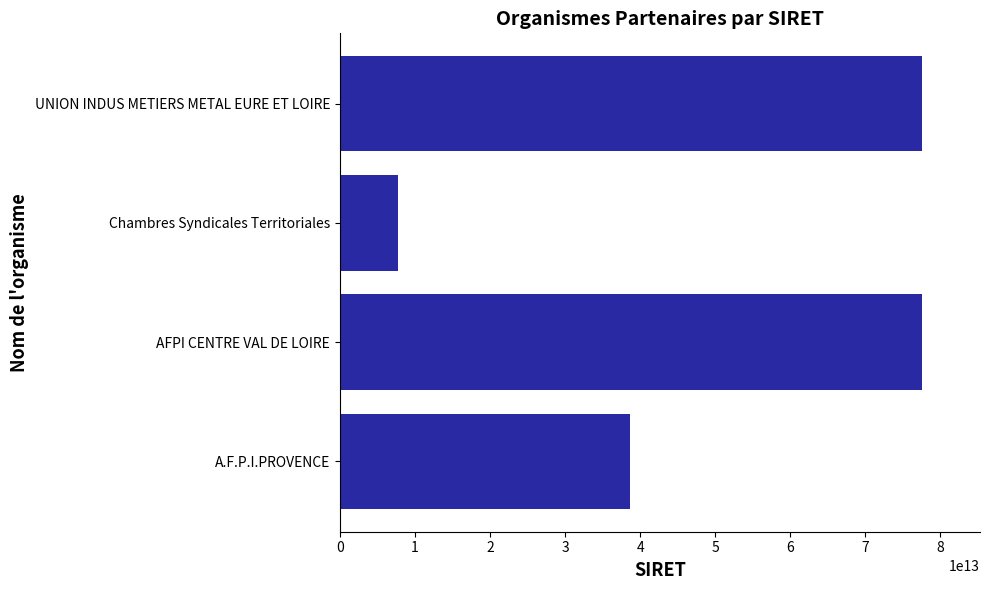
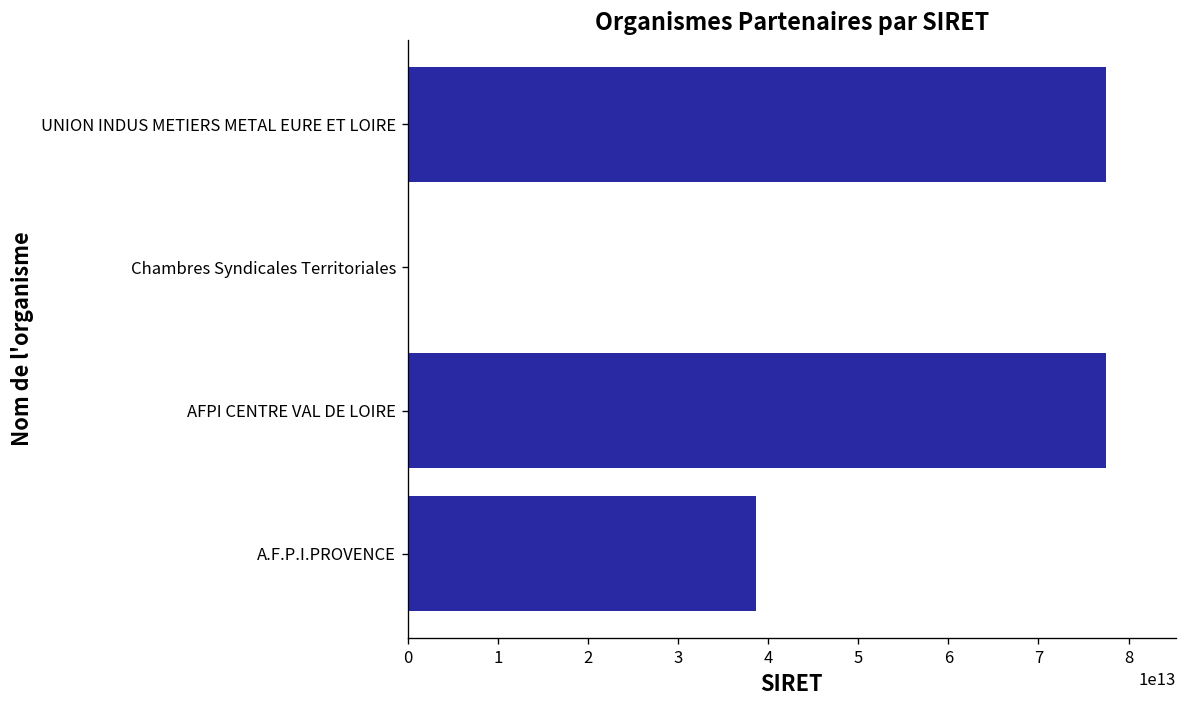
Chambres Syndicales Territoriales: 8000000000000 -> 0
